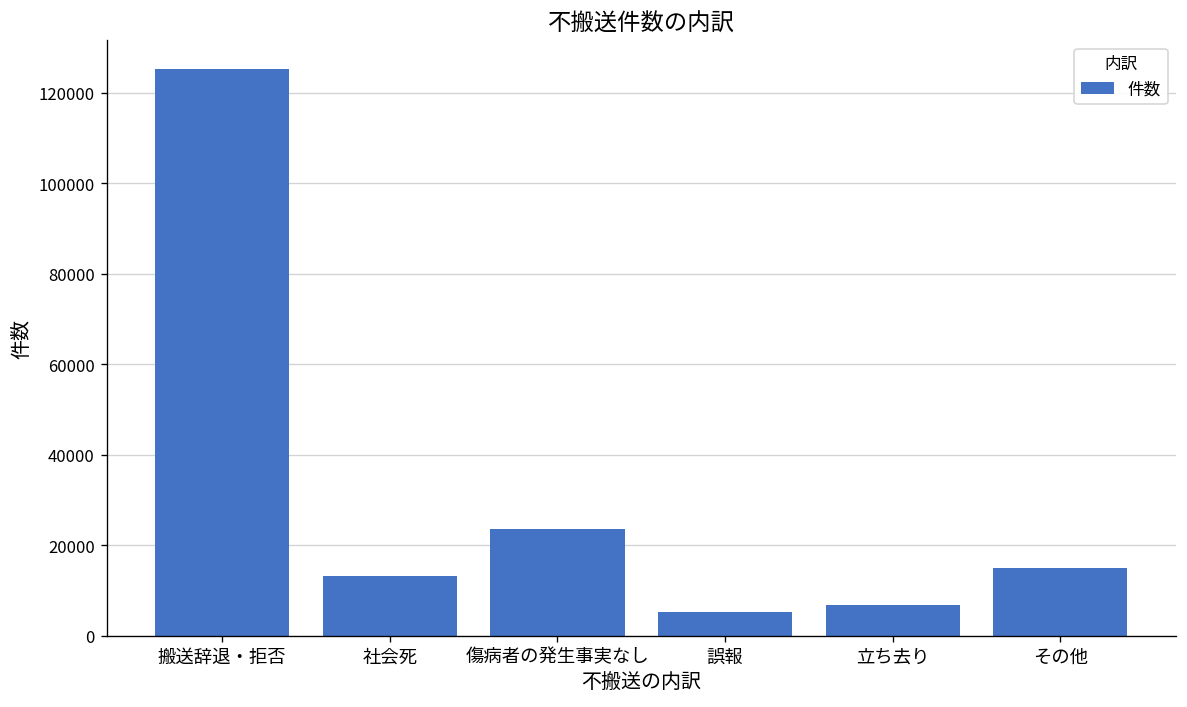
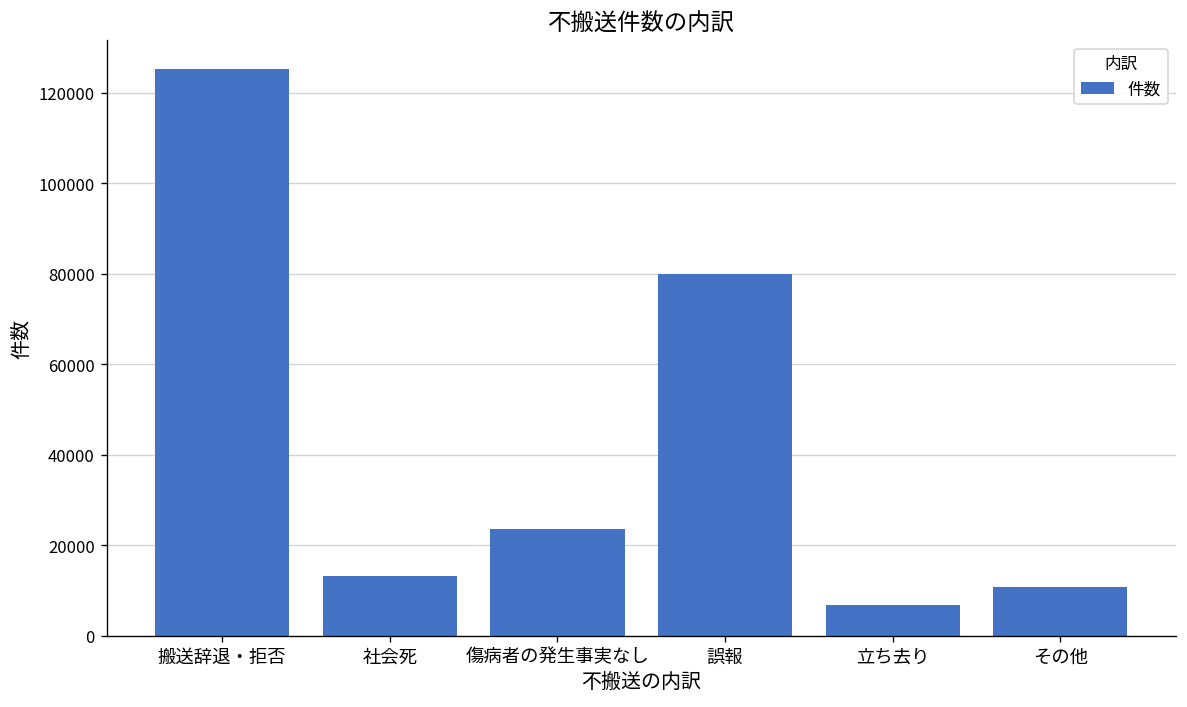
誤報: 5000 -> 80000
その他: 15000 -> 11000
